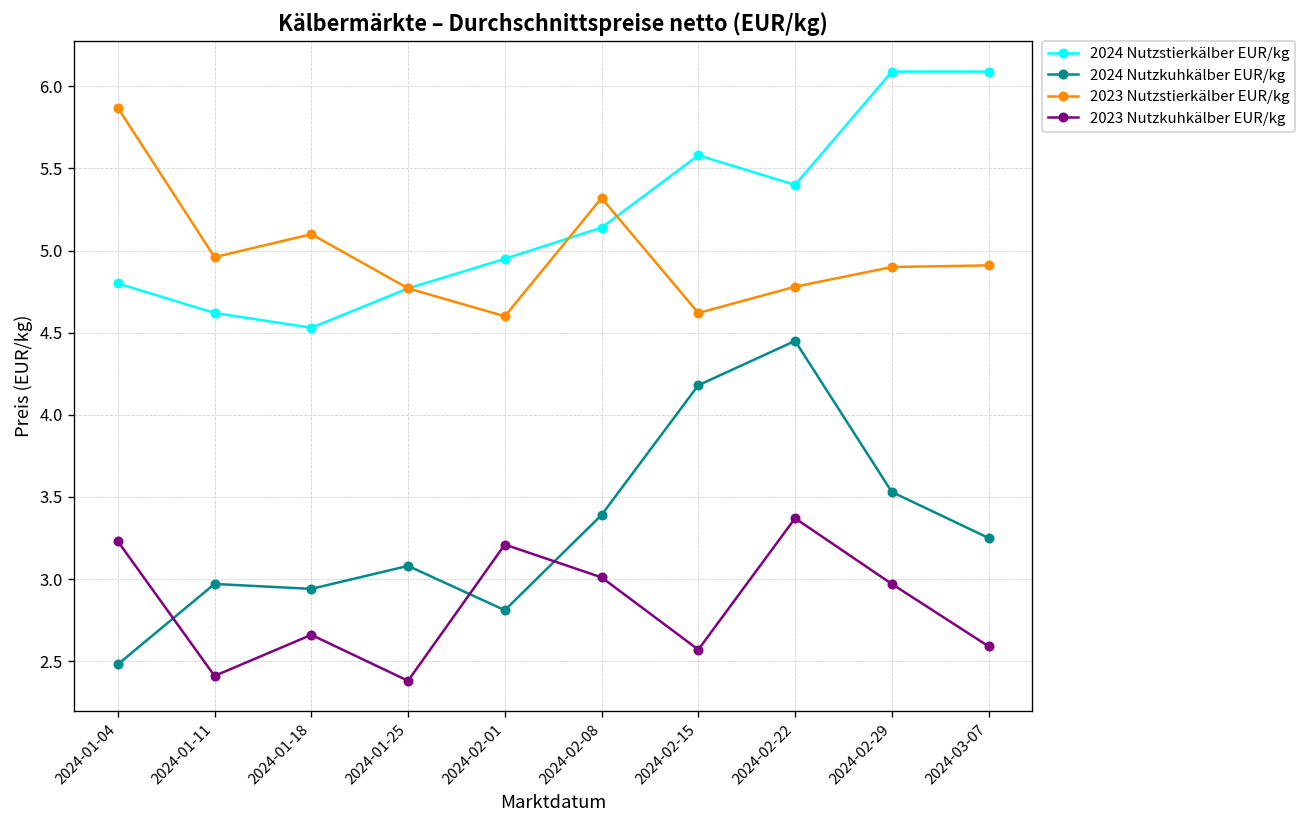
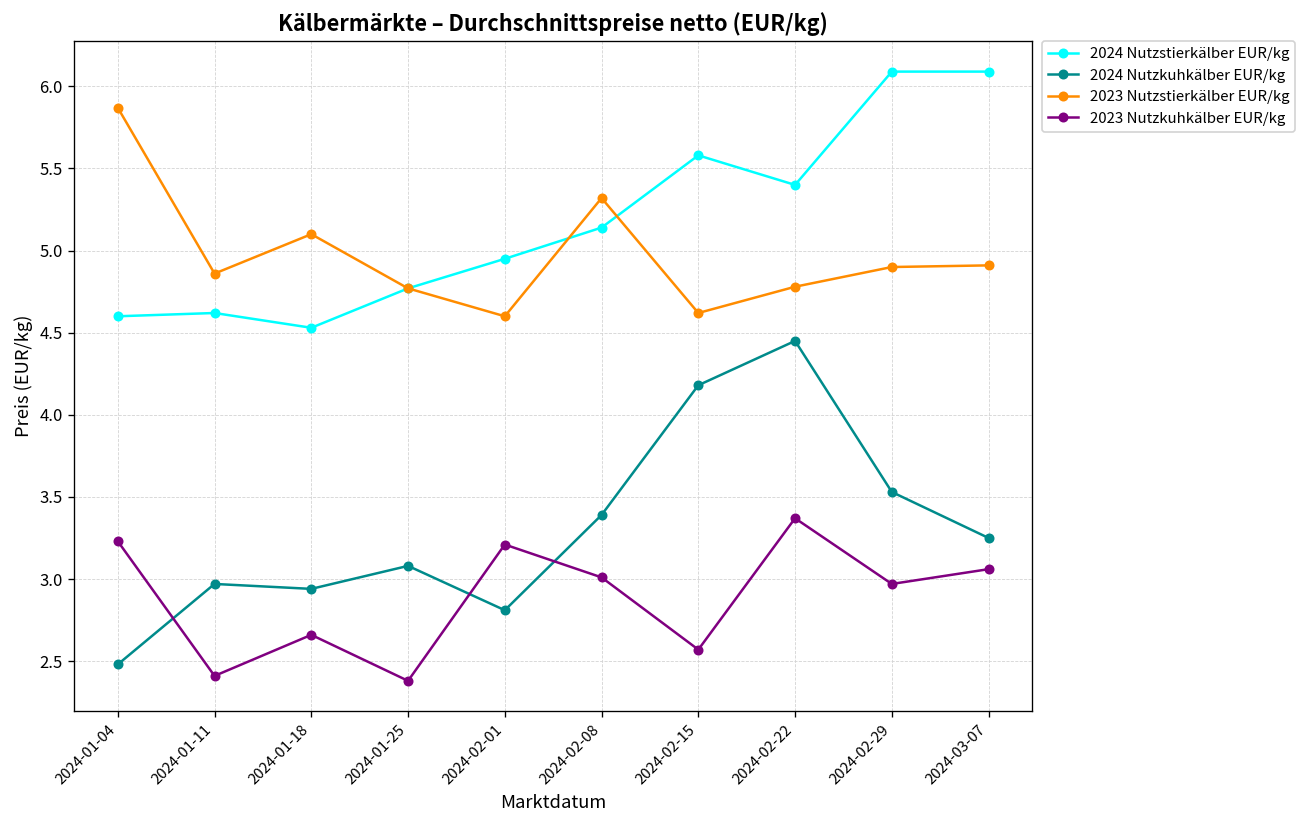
2024 Nutzstierkälber EUR/kg, 2024-01-04: 4.8 -> 4.6
2023 Nutzstierkälber EUR/kg, 2024-01-11: 4.96 -> 4.86
2023 Nutzkuhkälber EUR/kg, 2024-03-07: 2.59 -> 3.06
